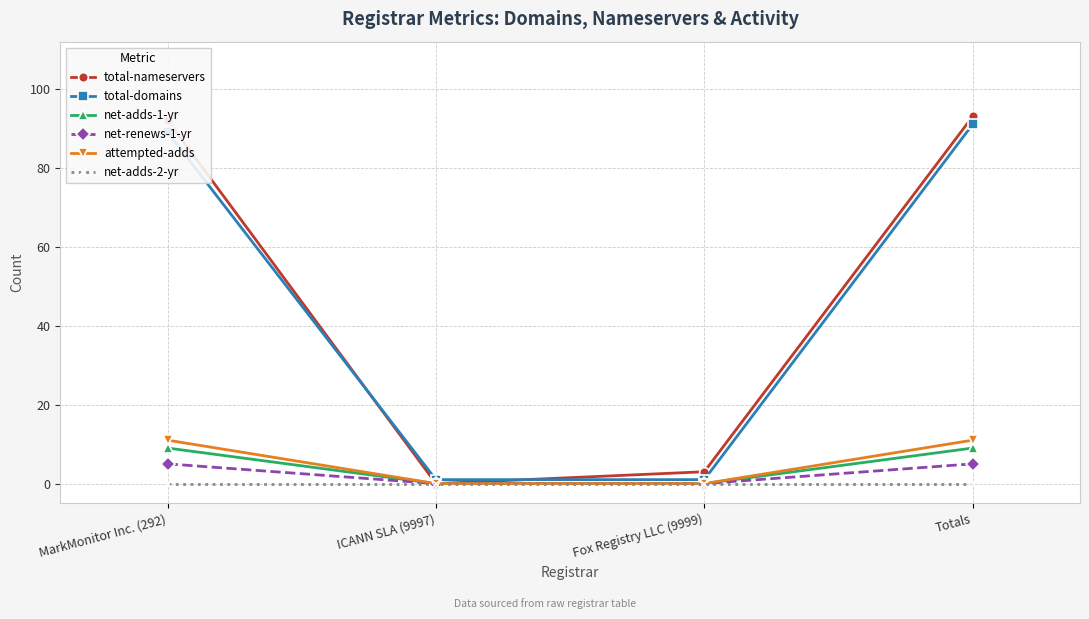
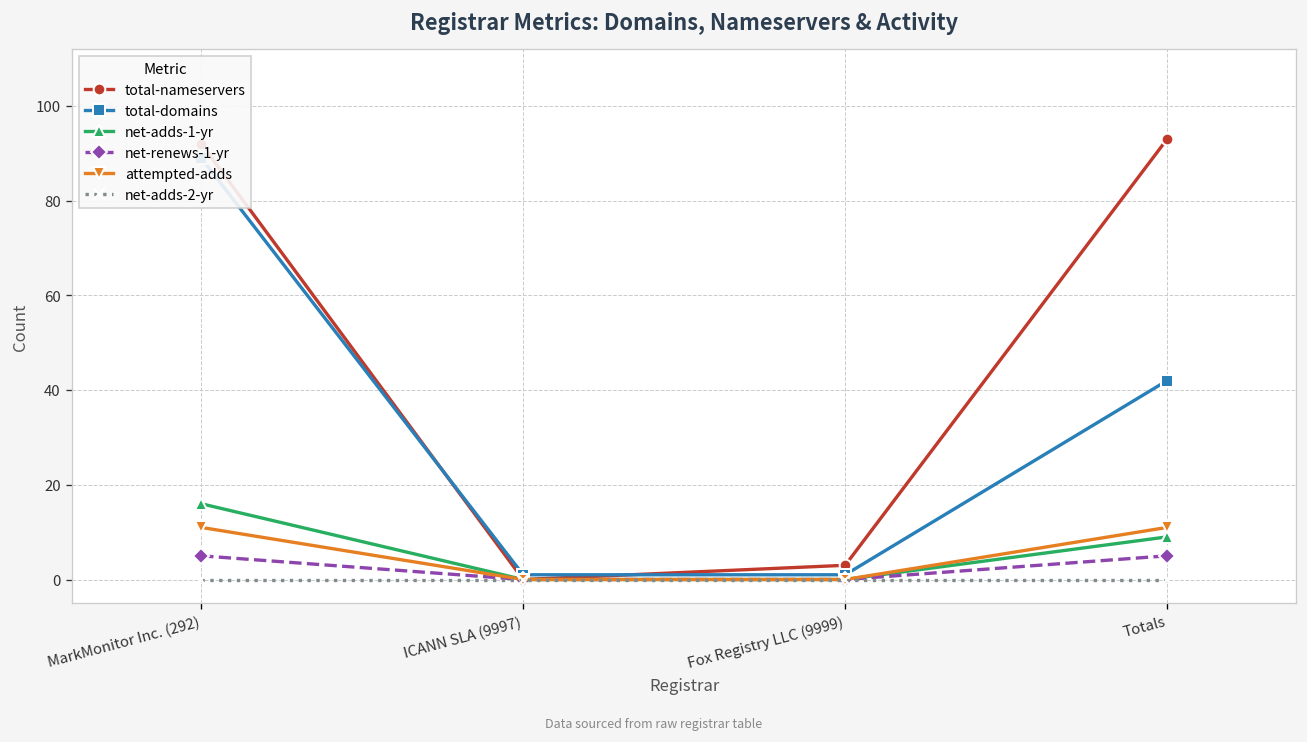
net-adds-1-yr, MarkMonitor Inc. (292): 9 -> 16
total-domains, Totals: 91 -> 42
